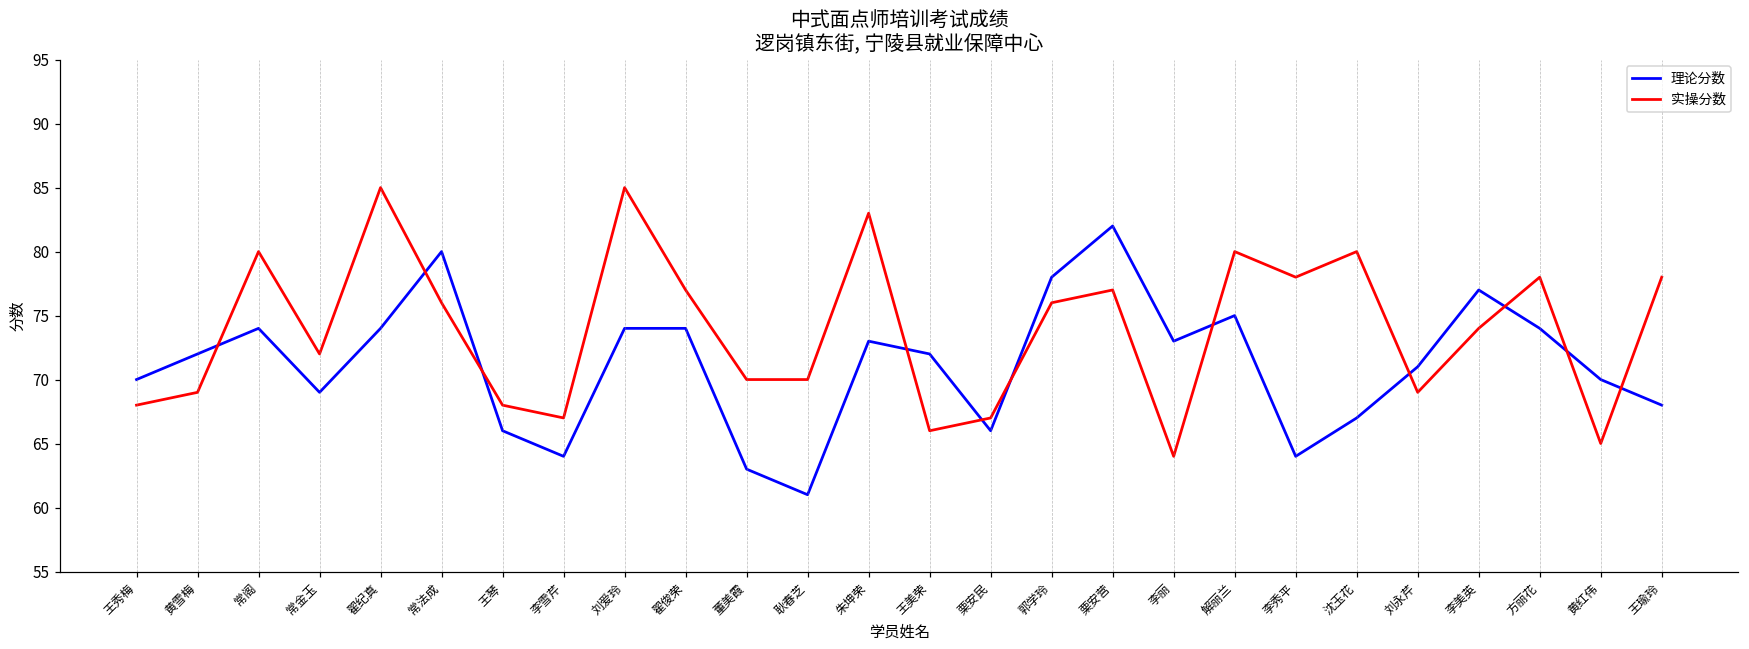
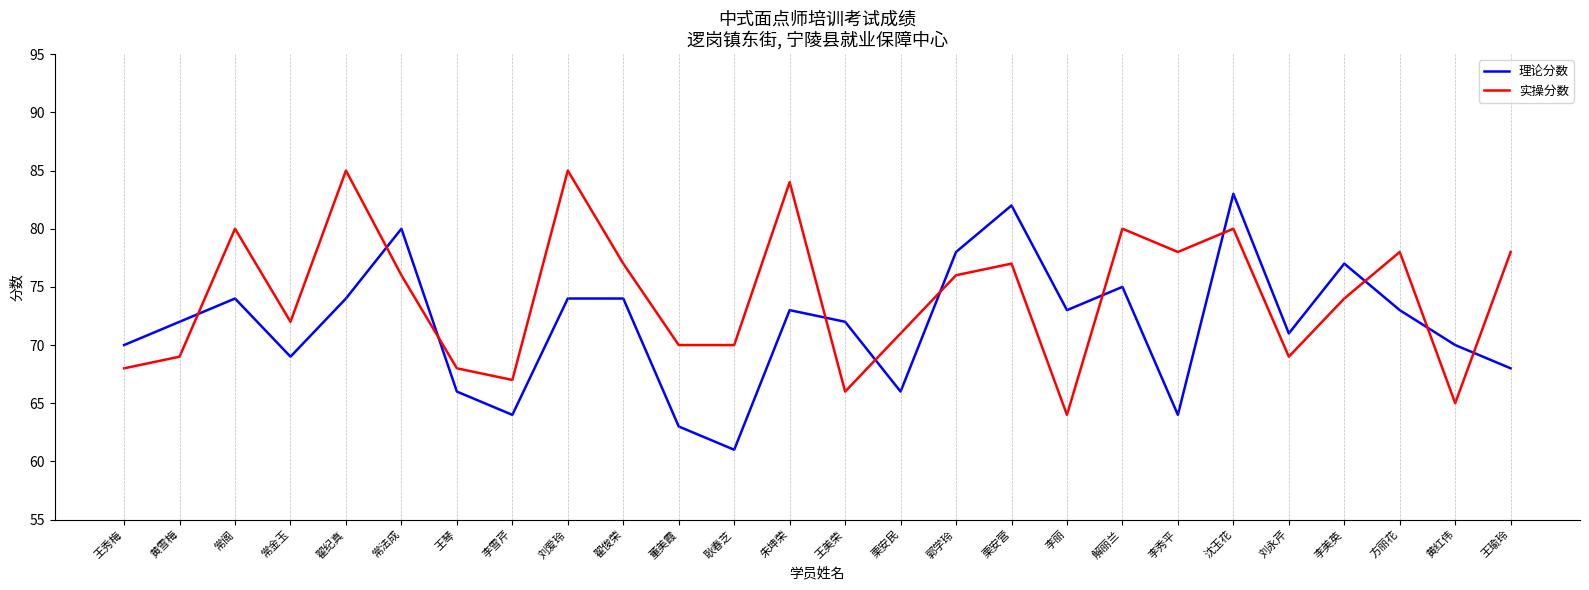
实操分数, 朱坤荣: 83 -> 84
实操分数, 栗安民: 67 -> 71
理论分数, 沈玉花: 67 -> 83
理论分数, 方丽花: 74 -> 73
